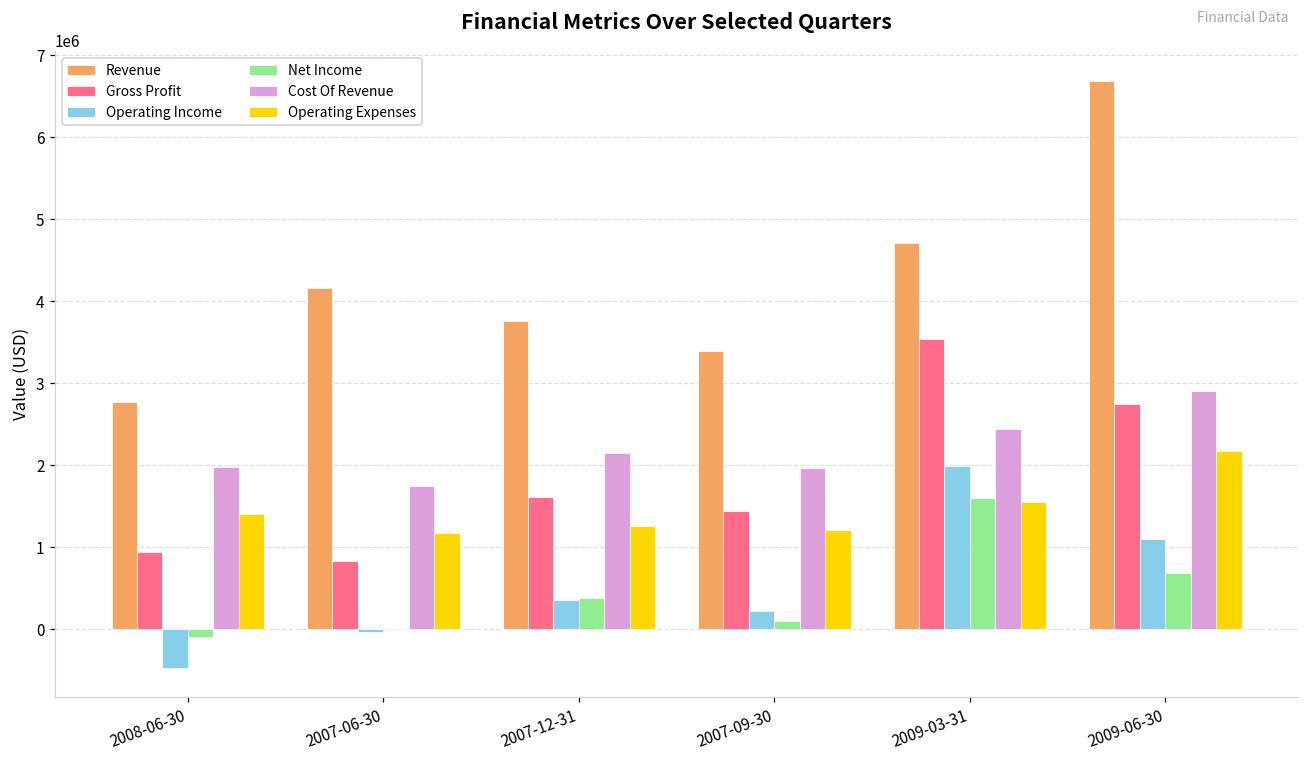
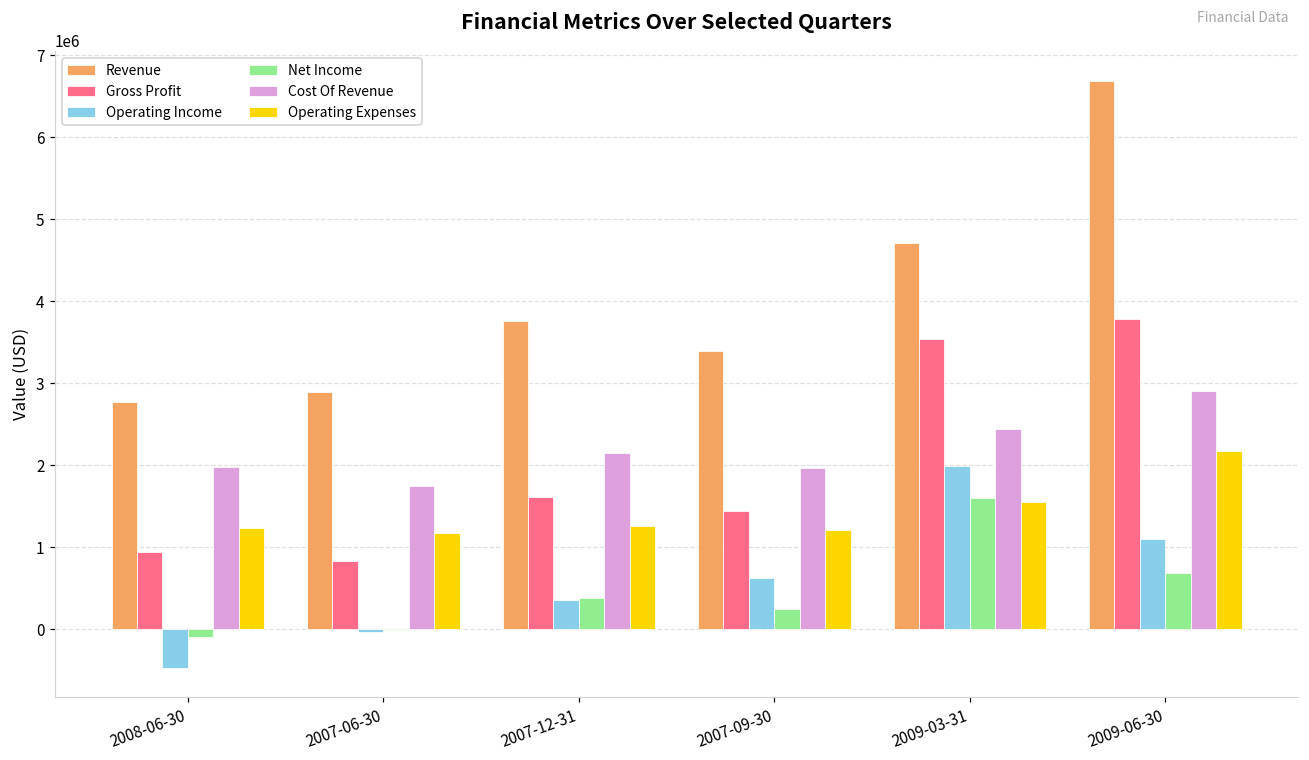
Operating Expenses, 2008-06-30: 1400000 -> 1200000
Revenue, 2007-06-30: 4200000 -> 2900000
Operating Income, 2007-09-30: 200000 -> 600000
Net Income, 2007-09-30: 100000 -> 200000
Gross Profit, 2009-06-30: 2700000 -> 3800000
